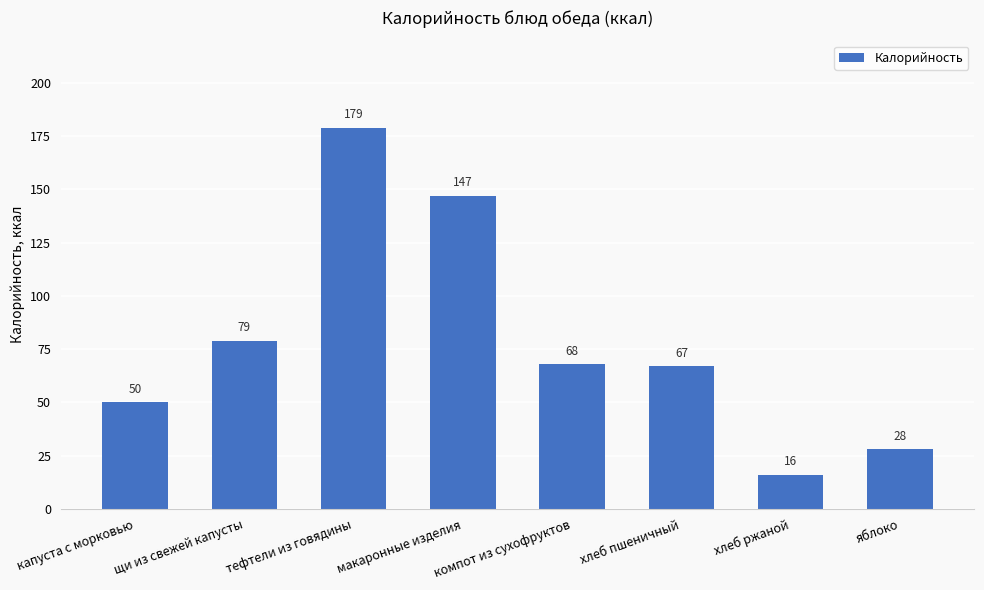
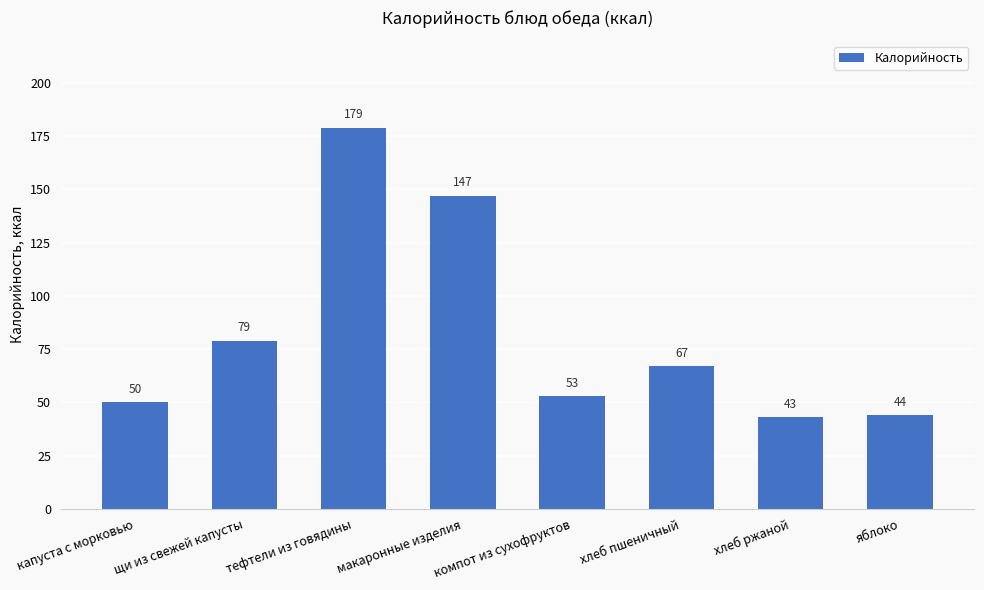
компот из сухофруктов: 68 -> 53
хлеб ржаной: 16 -> 43
яблоко: 28 -> 44
